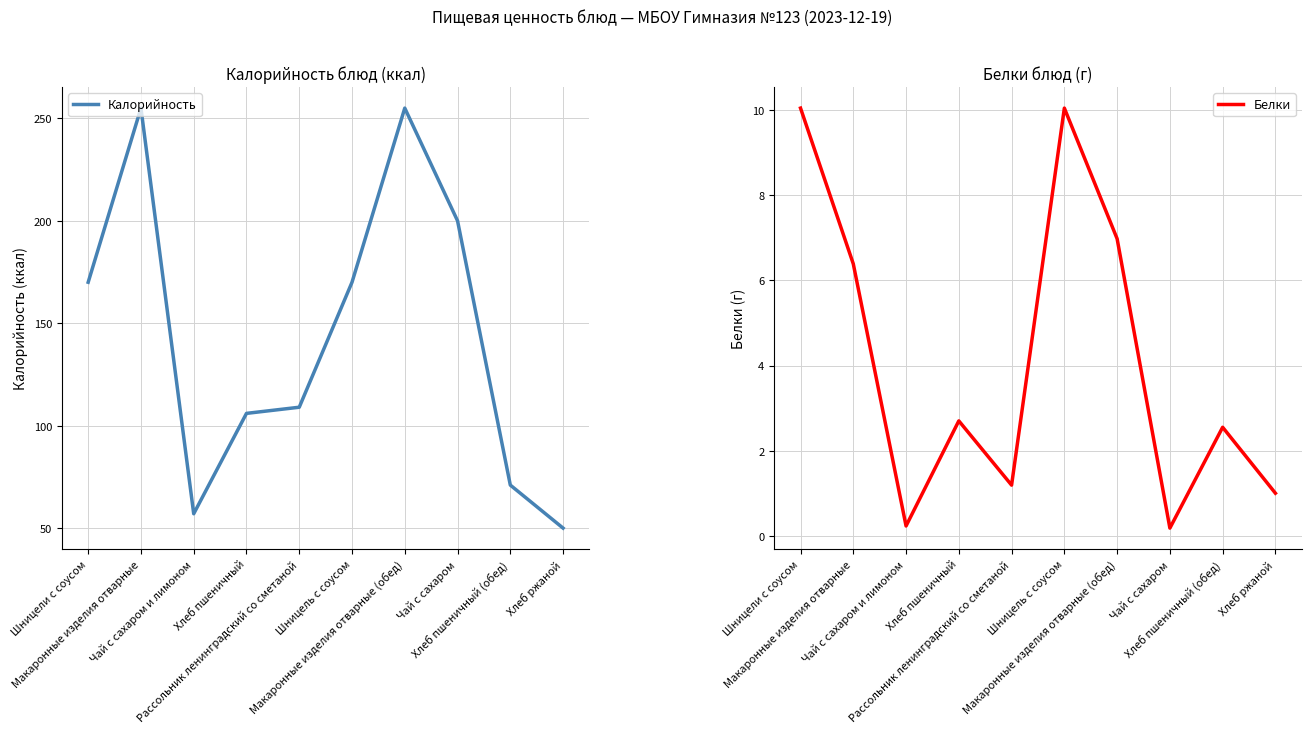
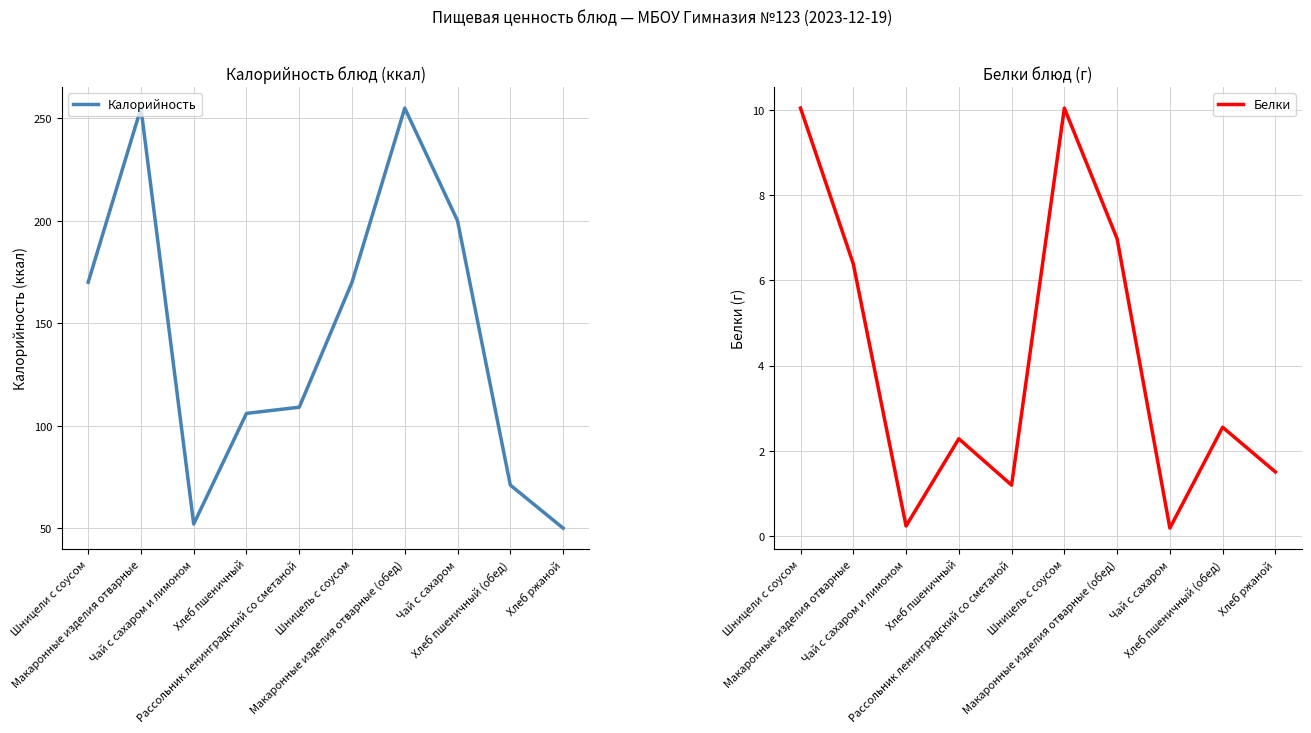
Калорийность блюд (ккал), Чай с сахаром и лимоном: 57 -> 52
Белки блюд (г), Хлеб пшеничный: 2.7 -> 2.3
Белки блюд (г), Хлеб ржаной: 1.0 -> 1.5
